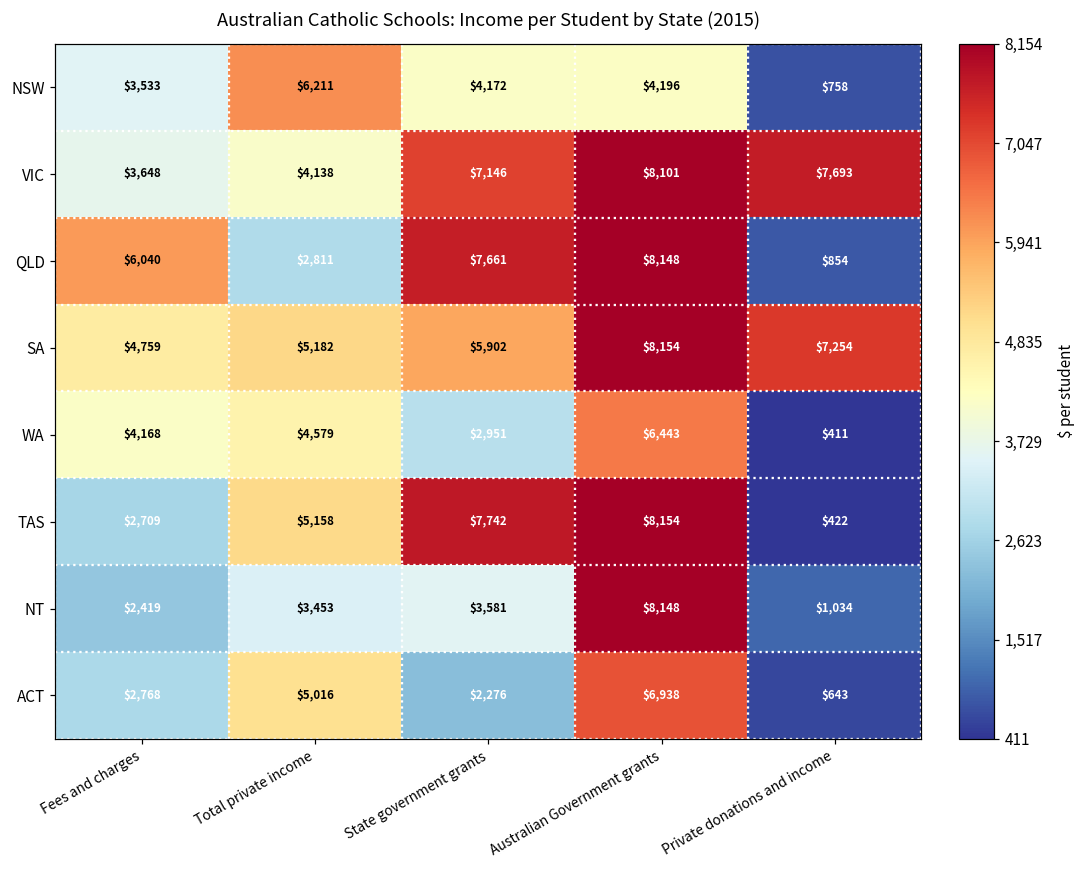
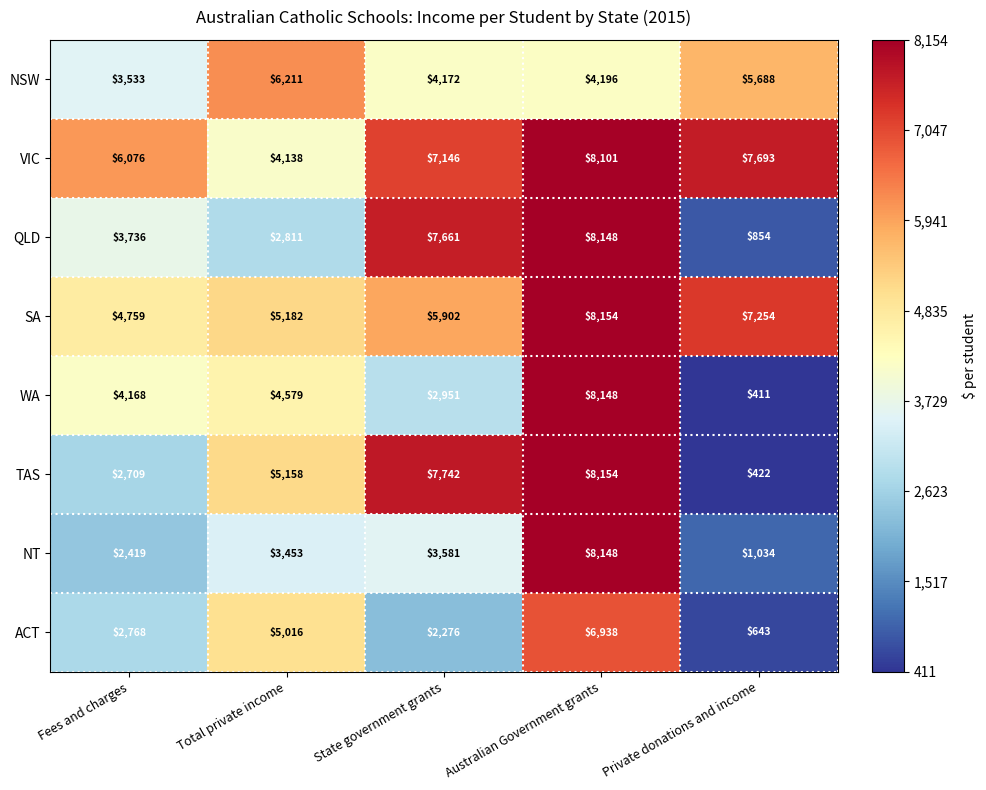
NSW, Private donations and income: $758 -> $5,688
VIC, Fees and charges: $3,648 -> $6,076
QLD, Fees and charges: $6,040 -> $3,736
WA, Australian Government grants: $6,443 -> $8,148
